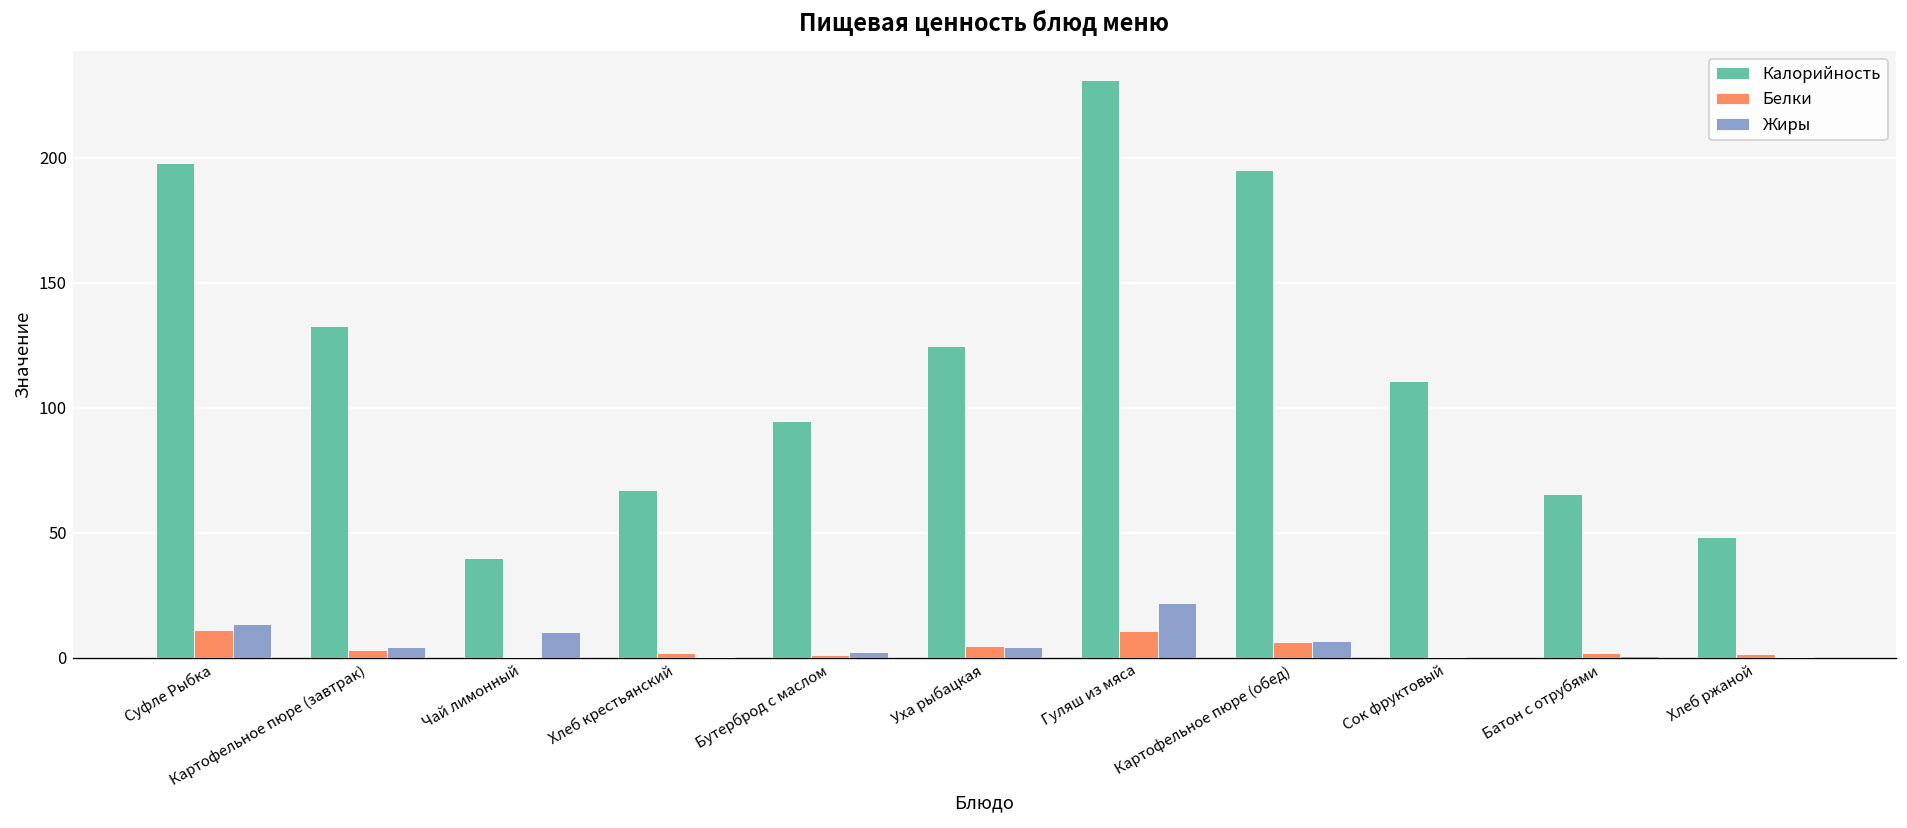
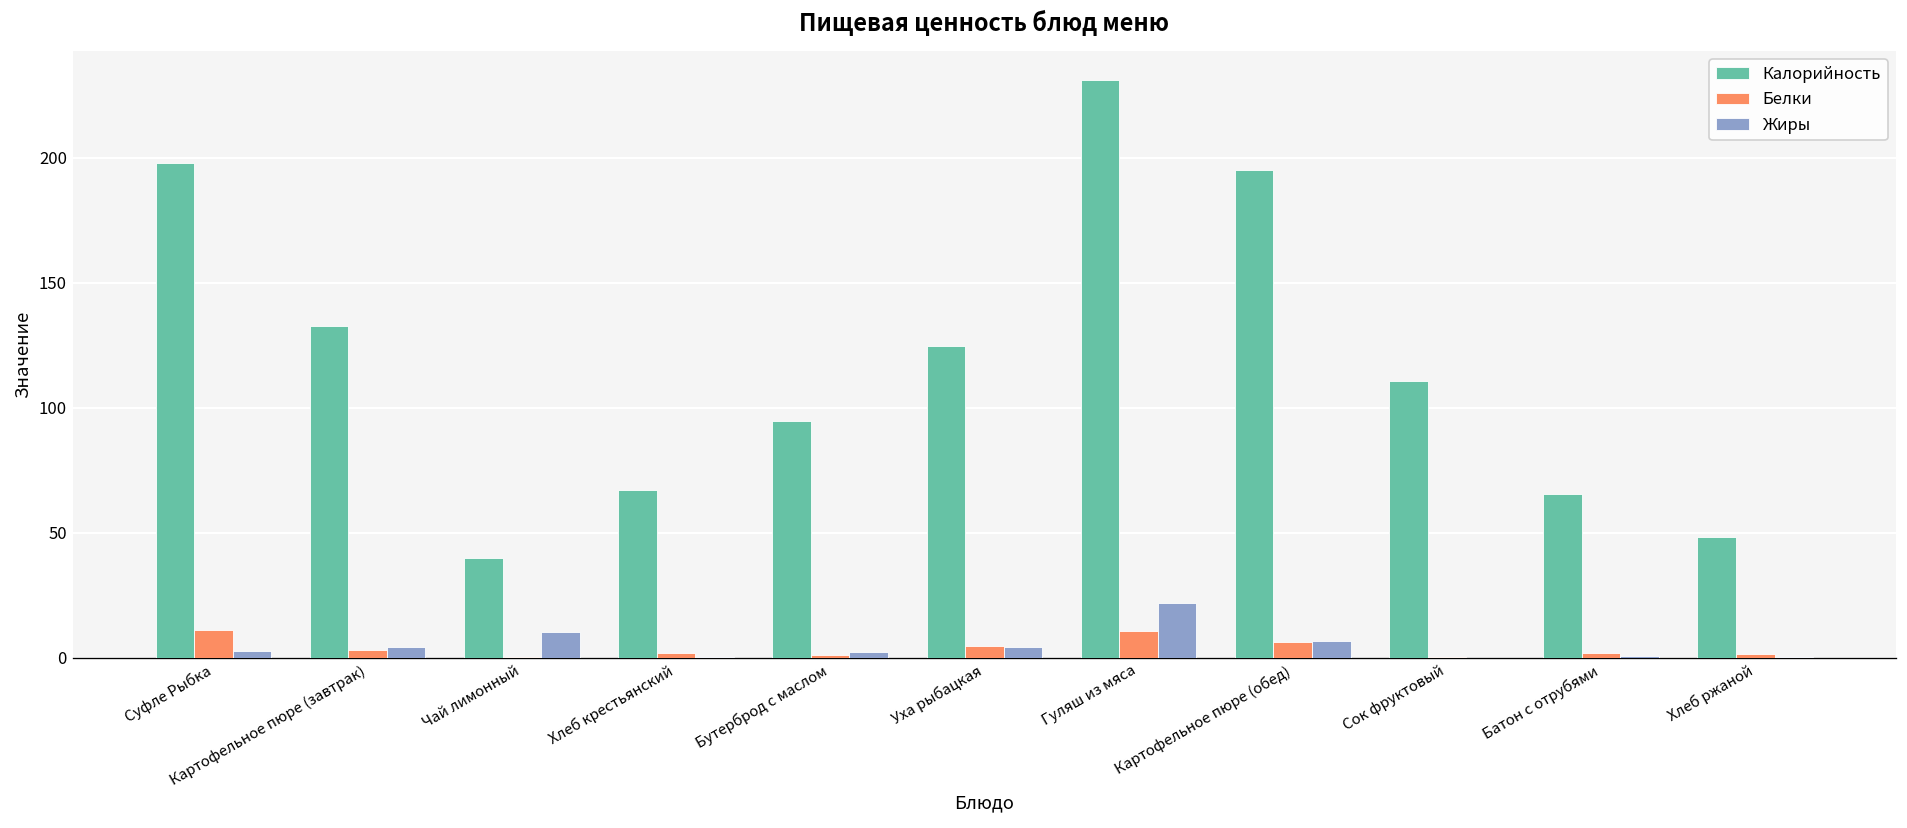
Жиры, Суфле Рыбка: 14 -> 3
